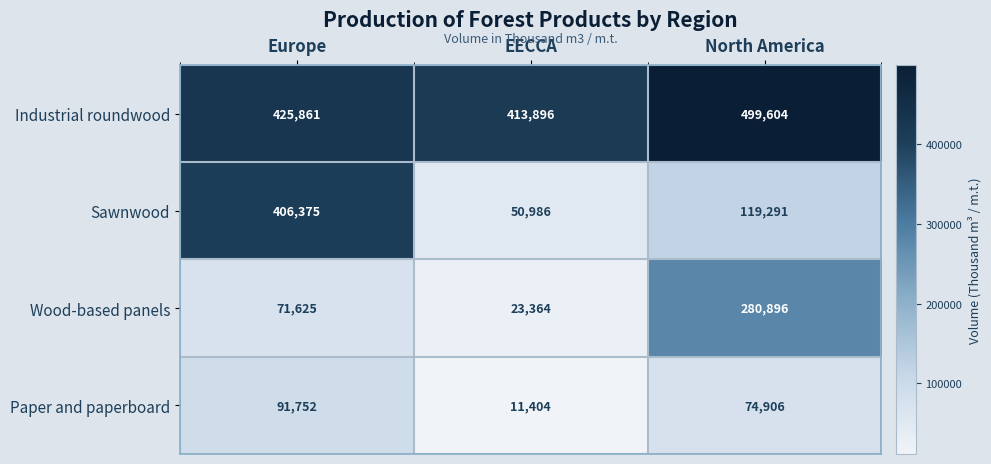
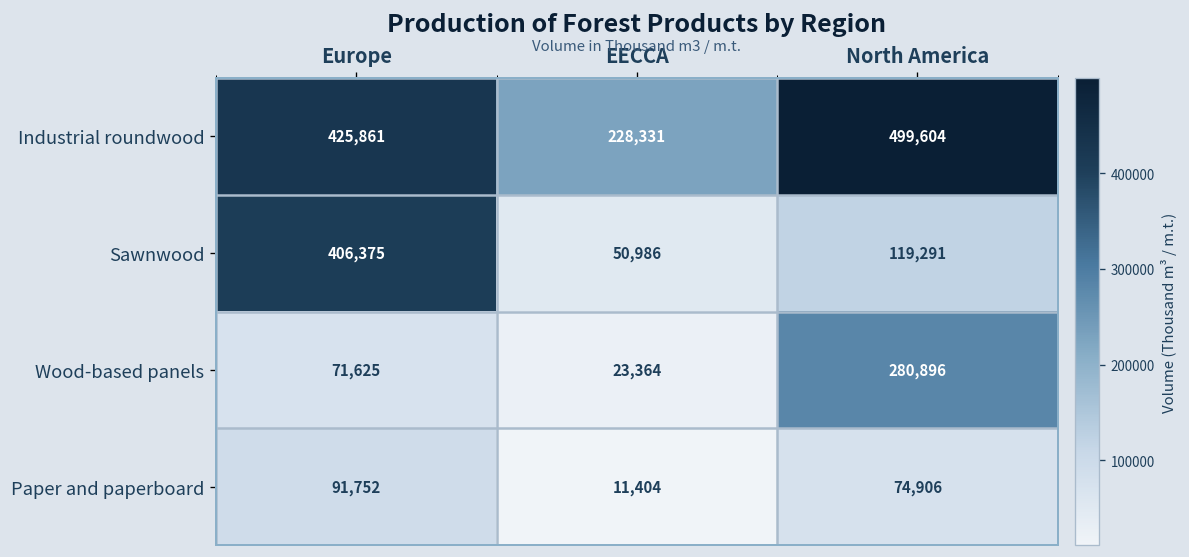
Industrial roundwood, EECCA: 413,896 -> 228,331
